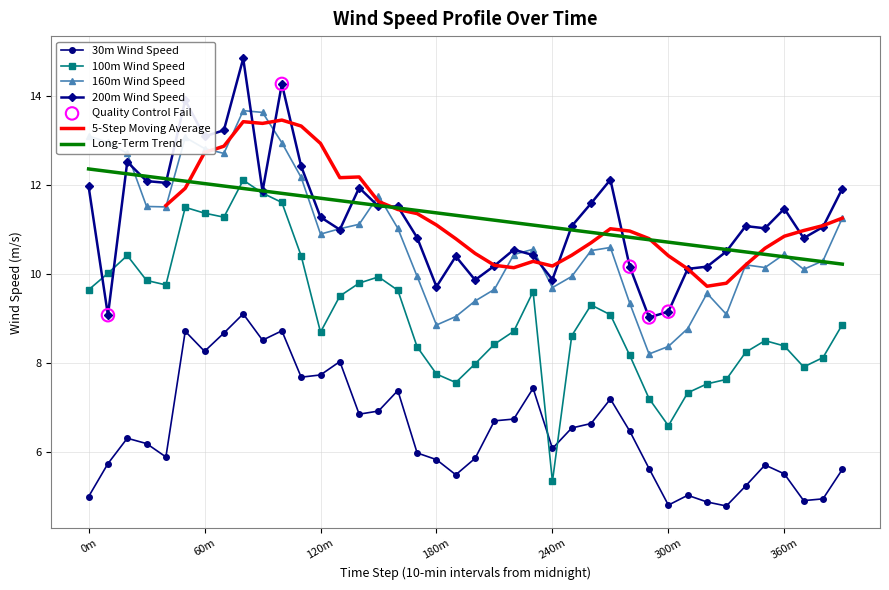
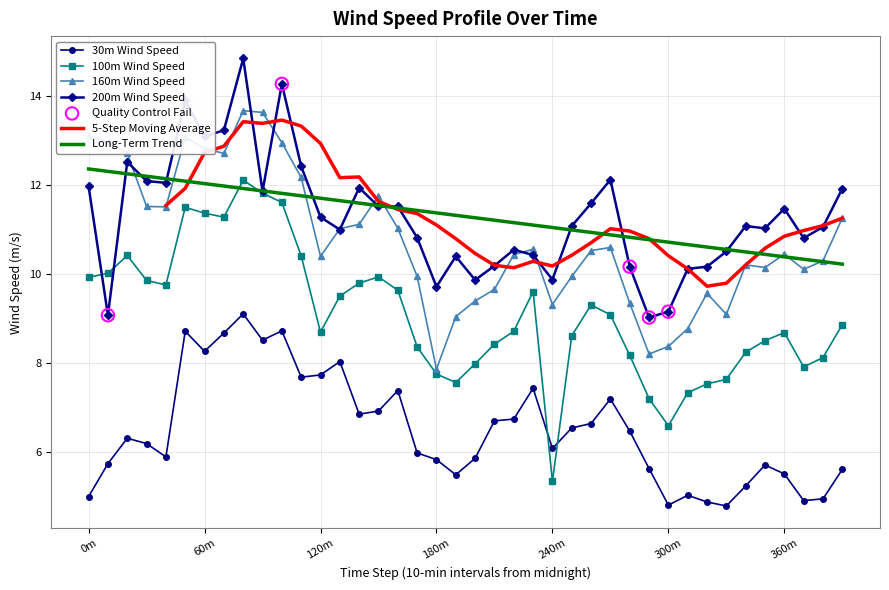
100m Wind Speed, 0m: 9.7 -> 9.9
160m Wind Speed, 120m: 10.9 -> 10.4
160m Wind Speed, 180m: 8.9 -> 7.9
160m Wind Speed, 240m: 9.7 -> 9.3
100m Wind Speed, 360m: 8.4 -> 8.7
